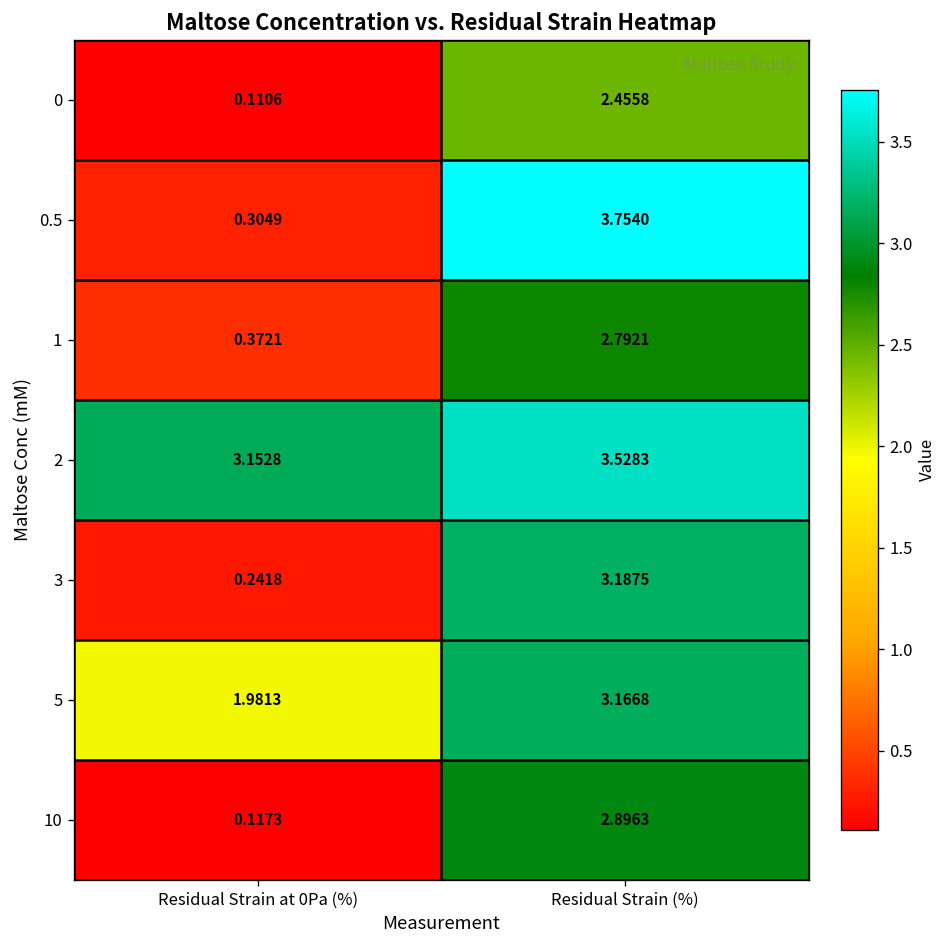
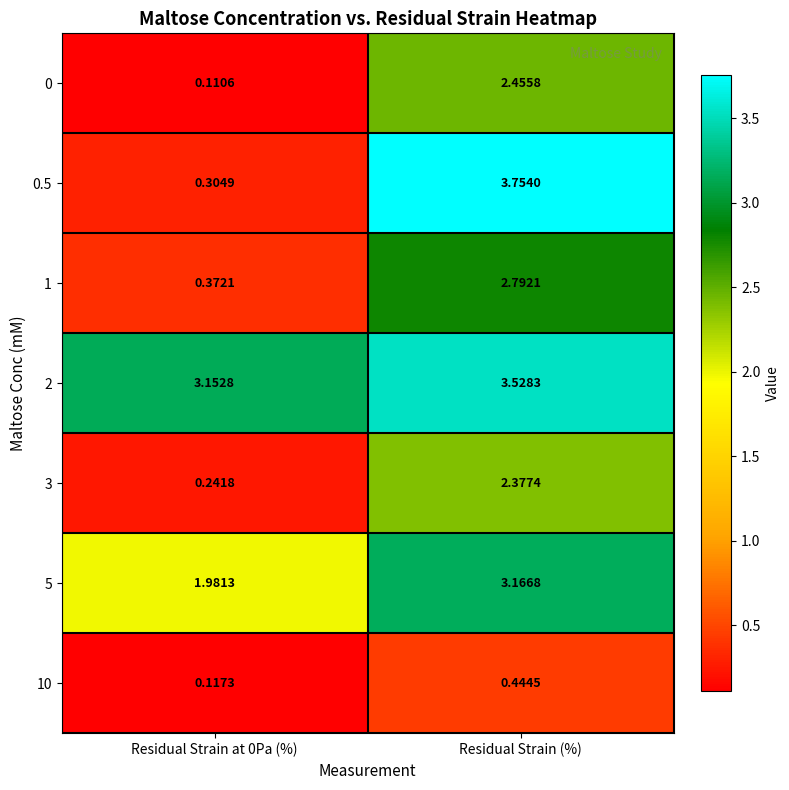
3, Residual Strain (%): 3.1875 -> 2.3774
10, Residual Strain (%): 2.8963 -> 0.4445
